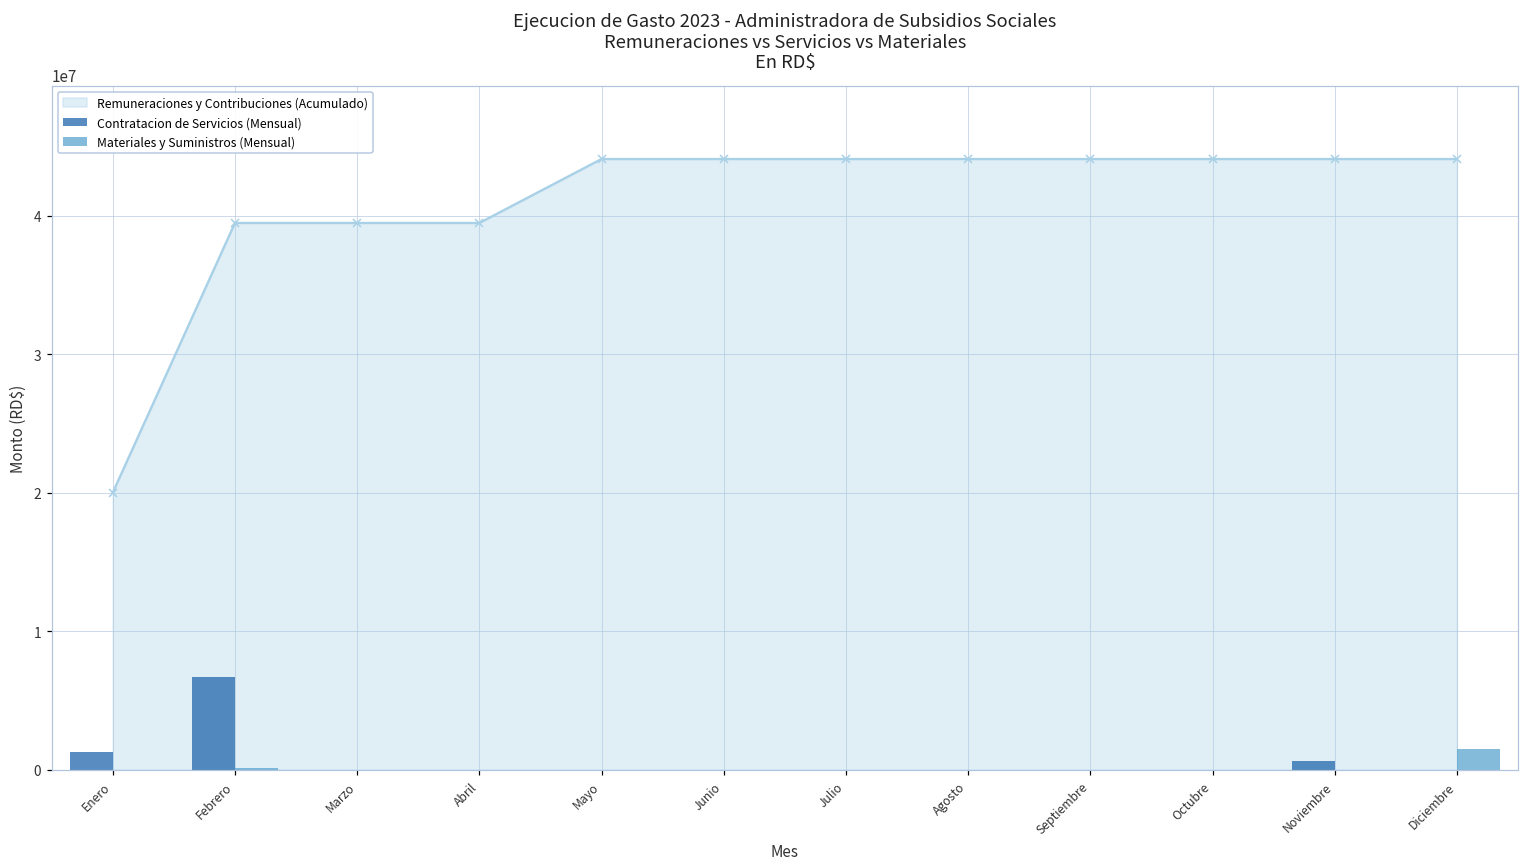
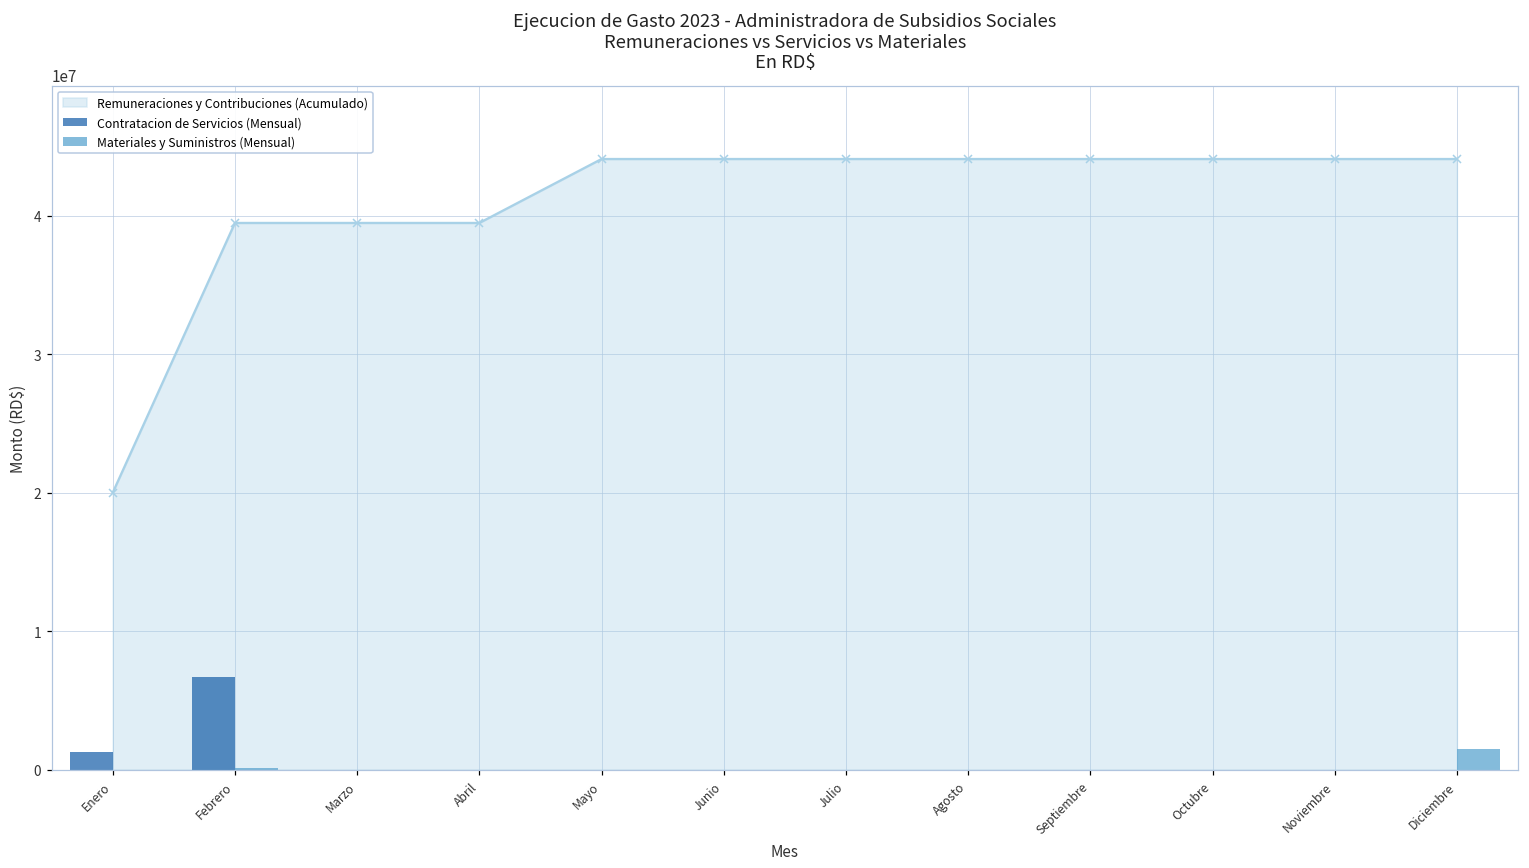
Contratacion de Servicios (Mensual), Noviembre: 600000 -> 0
